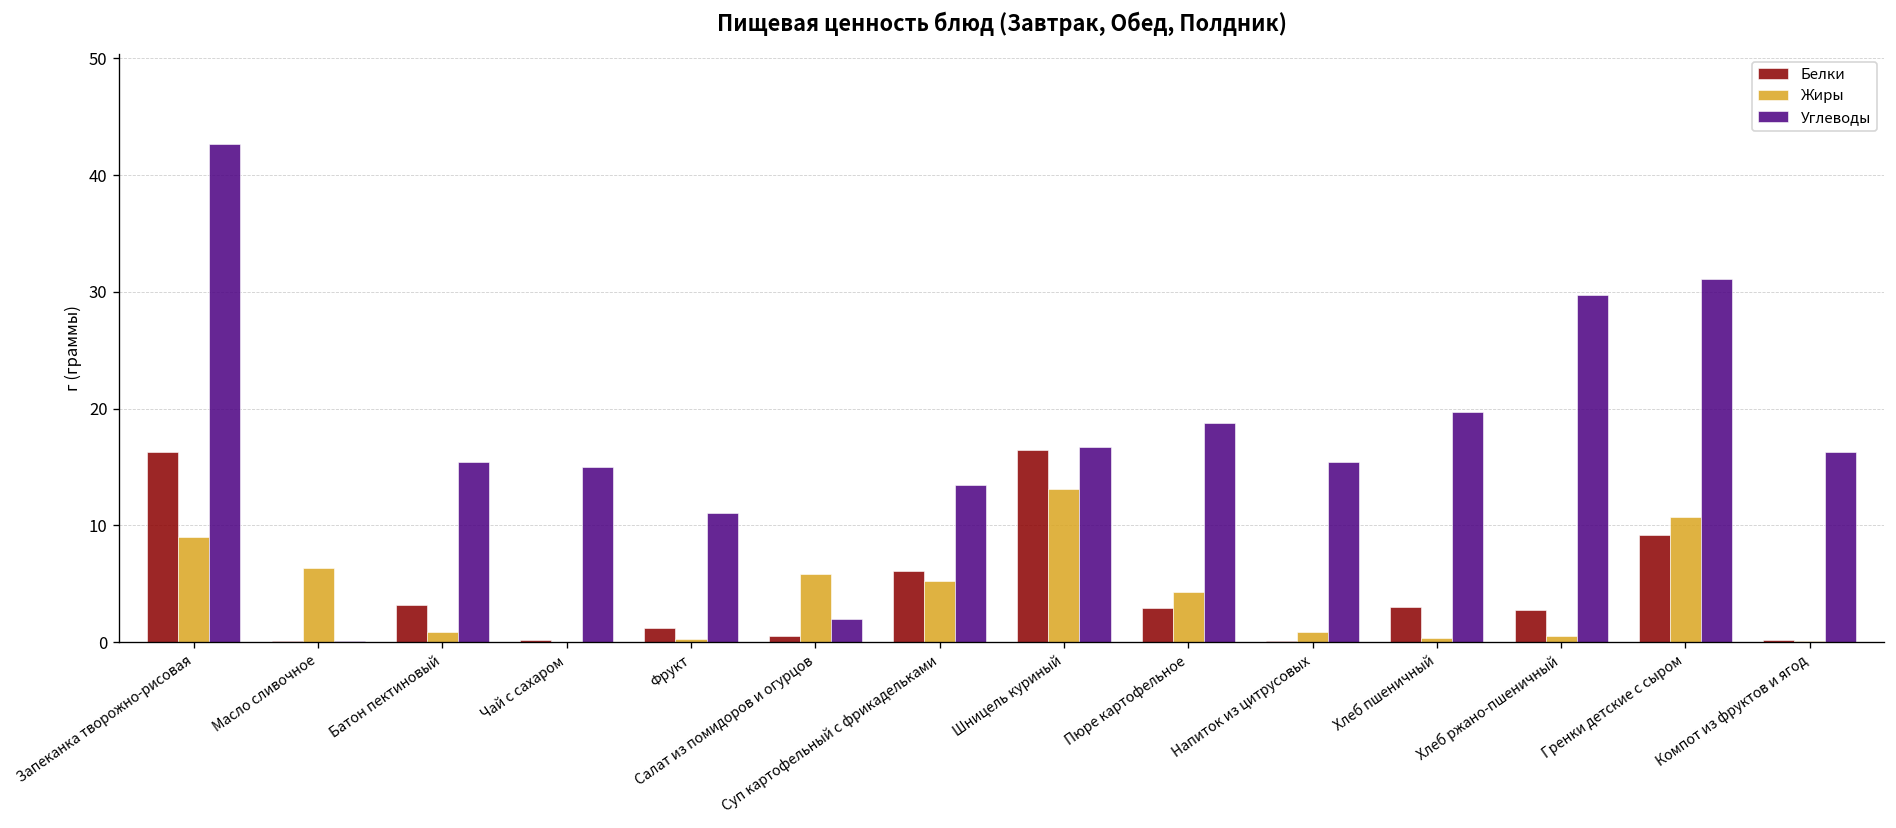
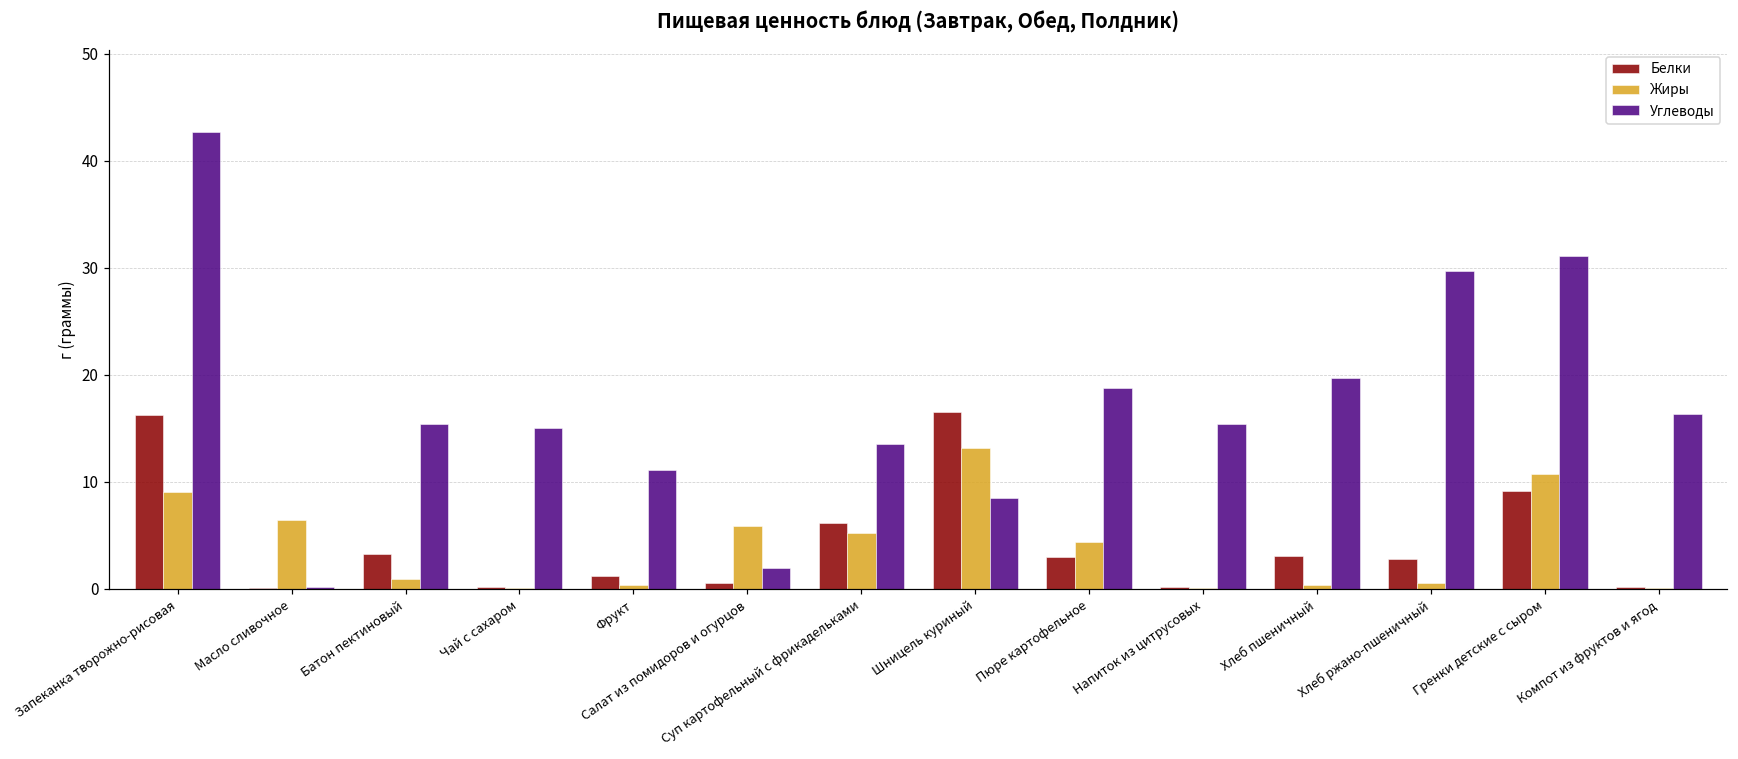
Углеводы, Шницель куриный: 17 -> 8
Жиры, Напиток из цитрусовых: 1 -> 0
